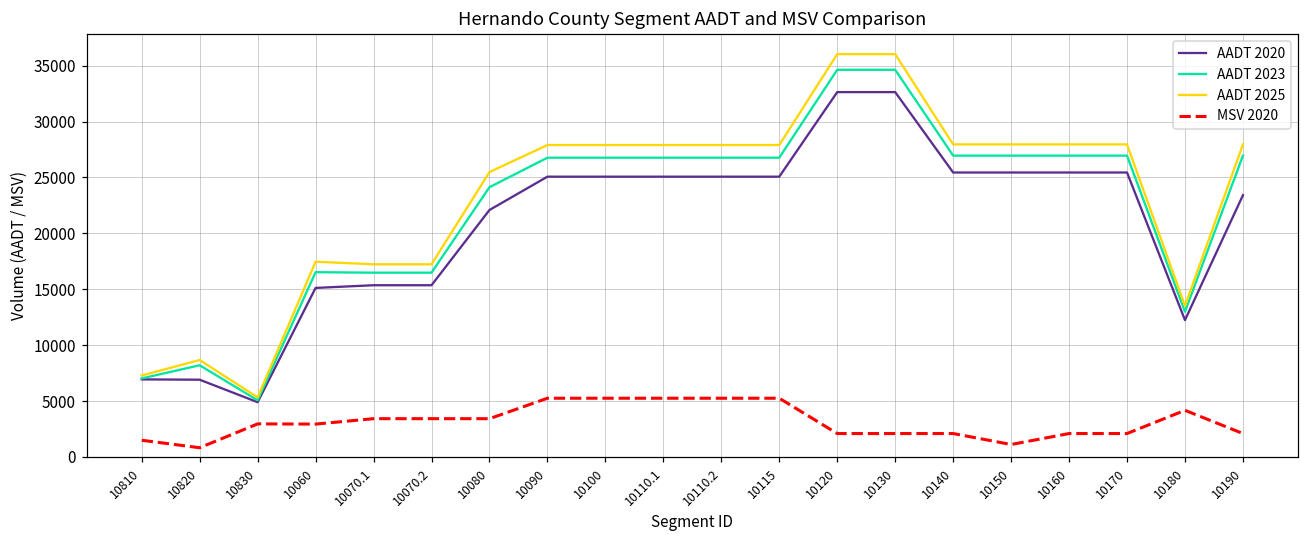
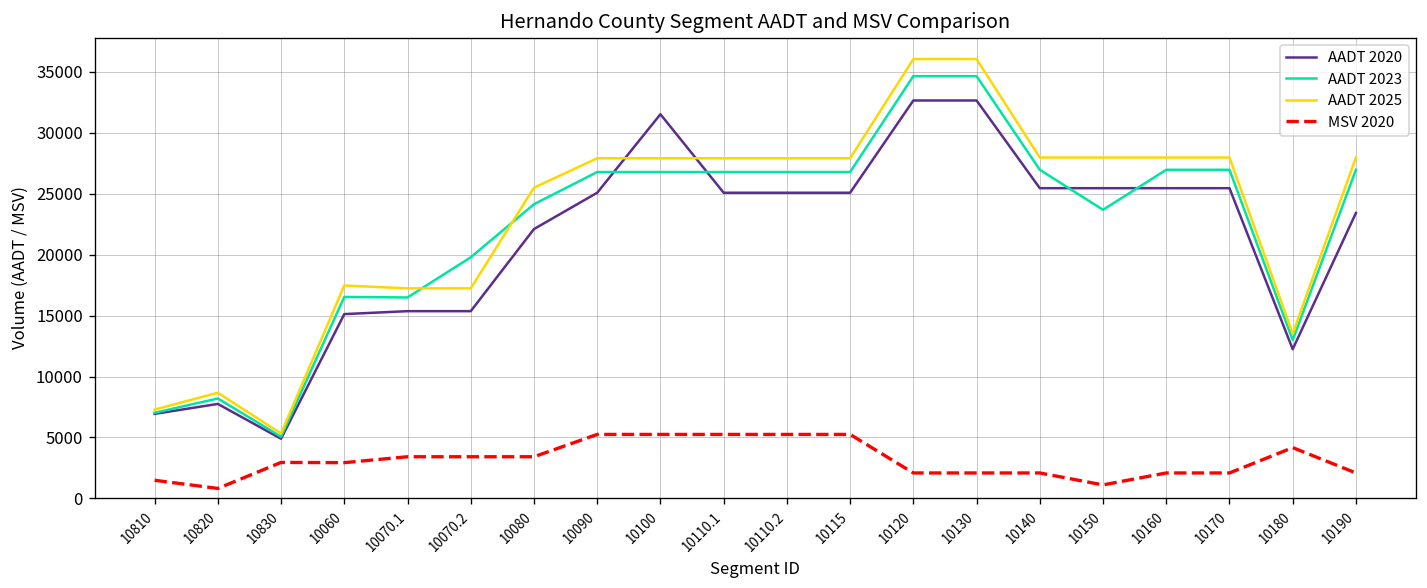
AADT 2020, 10820: 6900 -> 7800
AADT 2023, 10070.2: 16500 -> 19800
AADT 2020, 10100: 25100 -> 31500
AADT 2023, 10150: 27000 -> 23700
